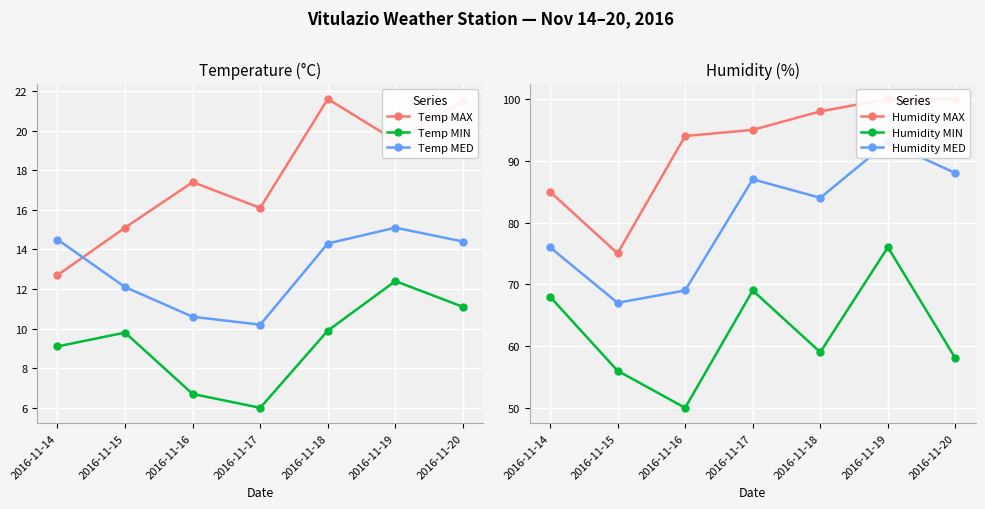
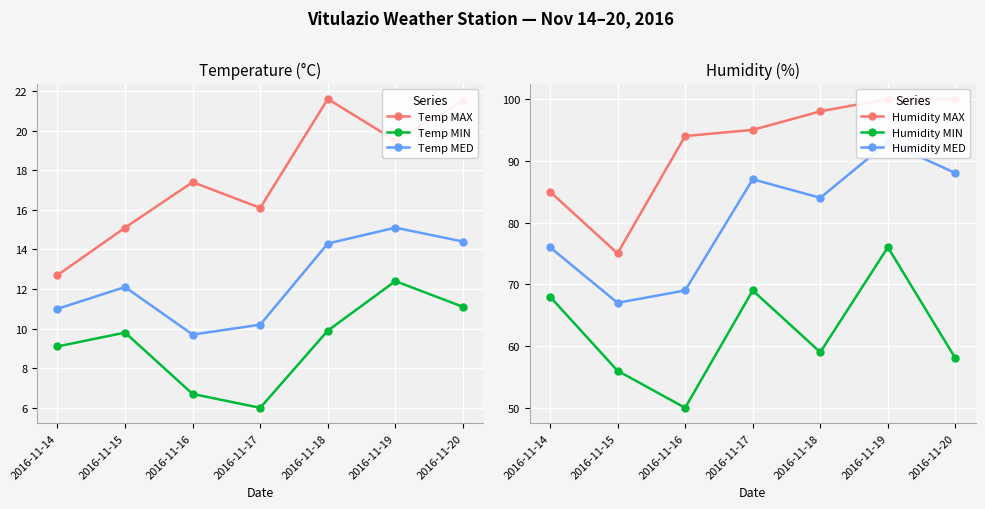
Temperature (°C), Temp MED, 2016-11-14: 14.5 -> 11.0
Temperature (°C), Temp MED, 2016-11-16: 10.6 -> 9.7
